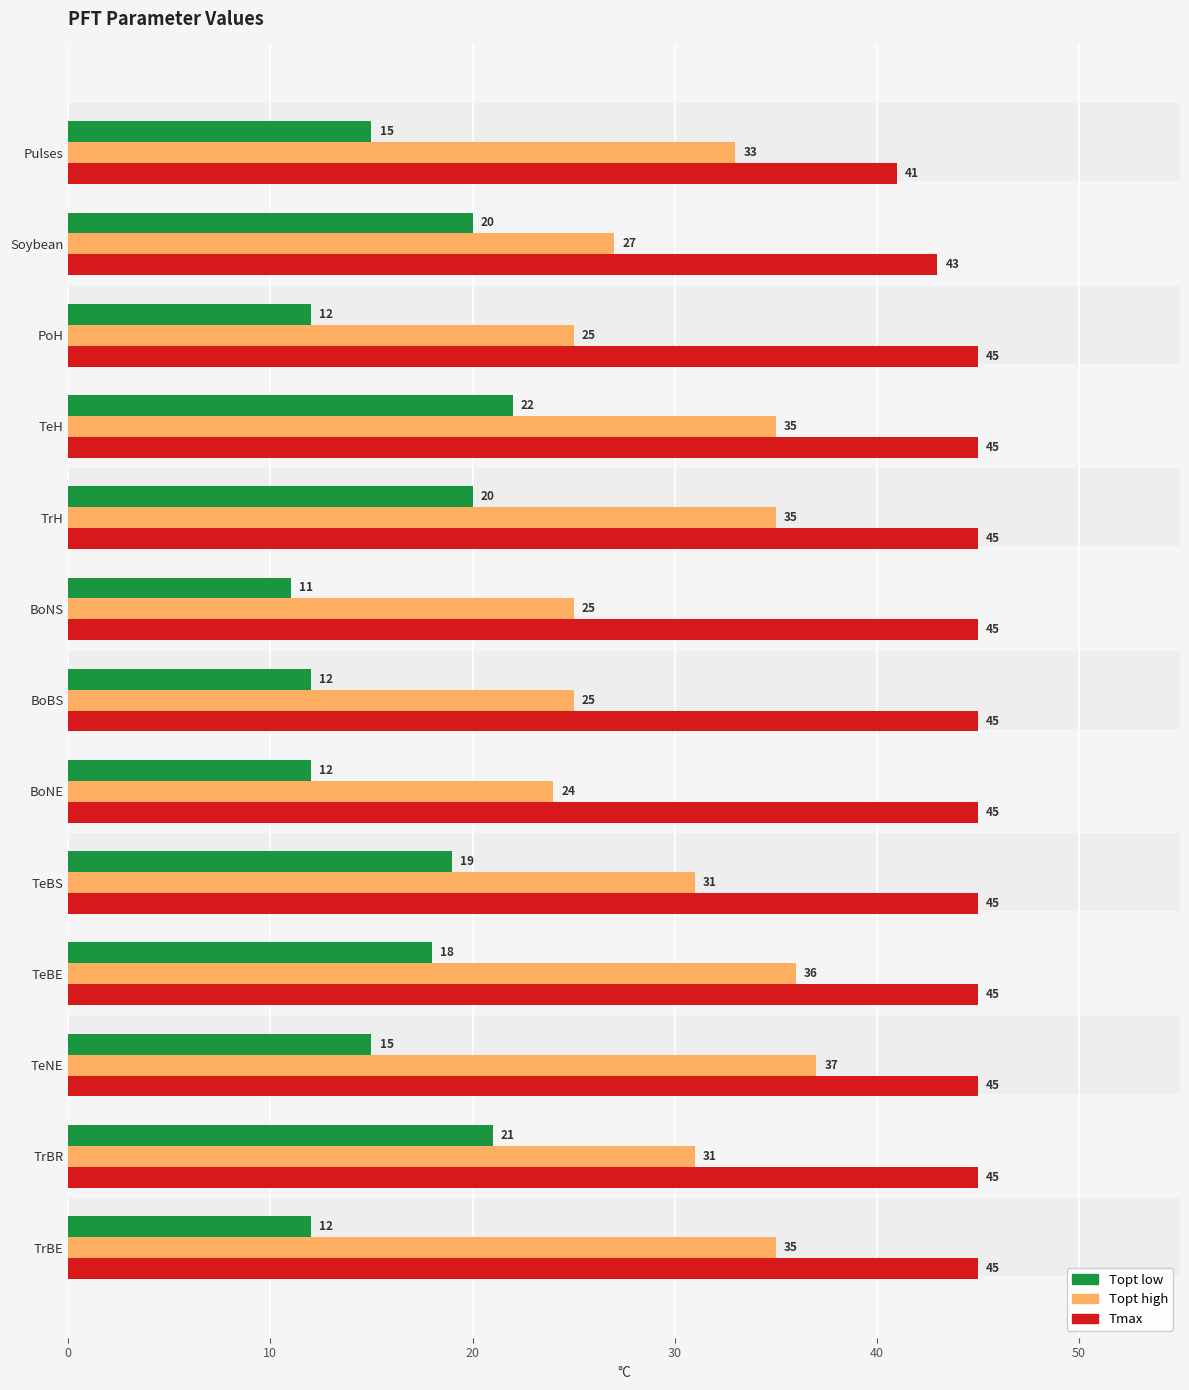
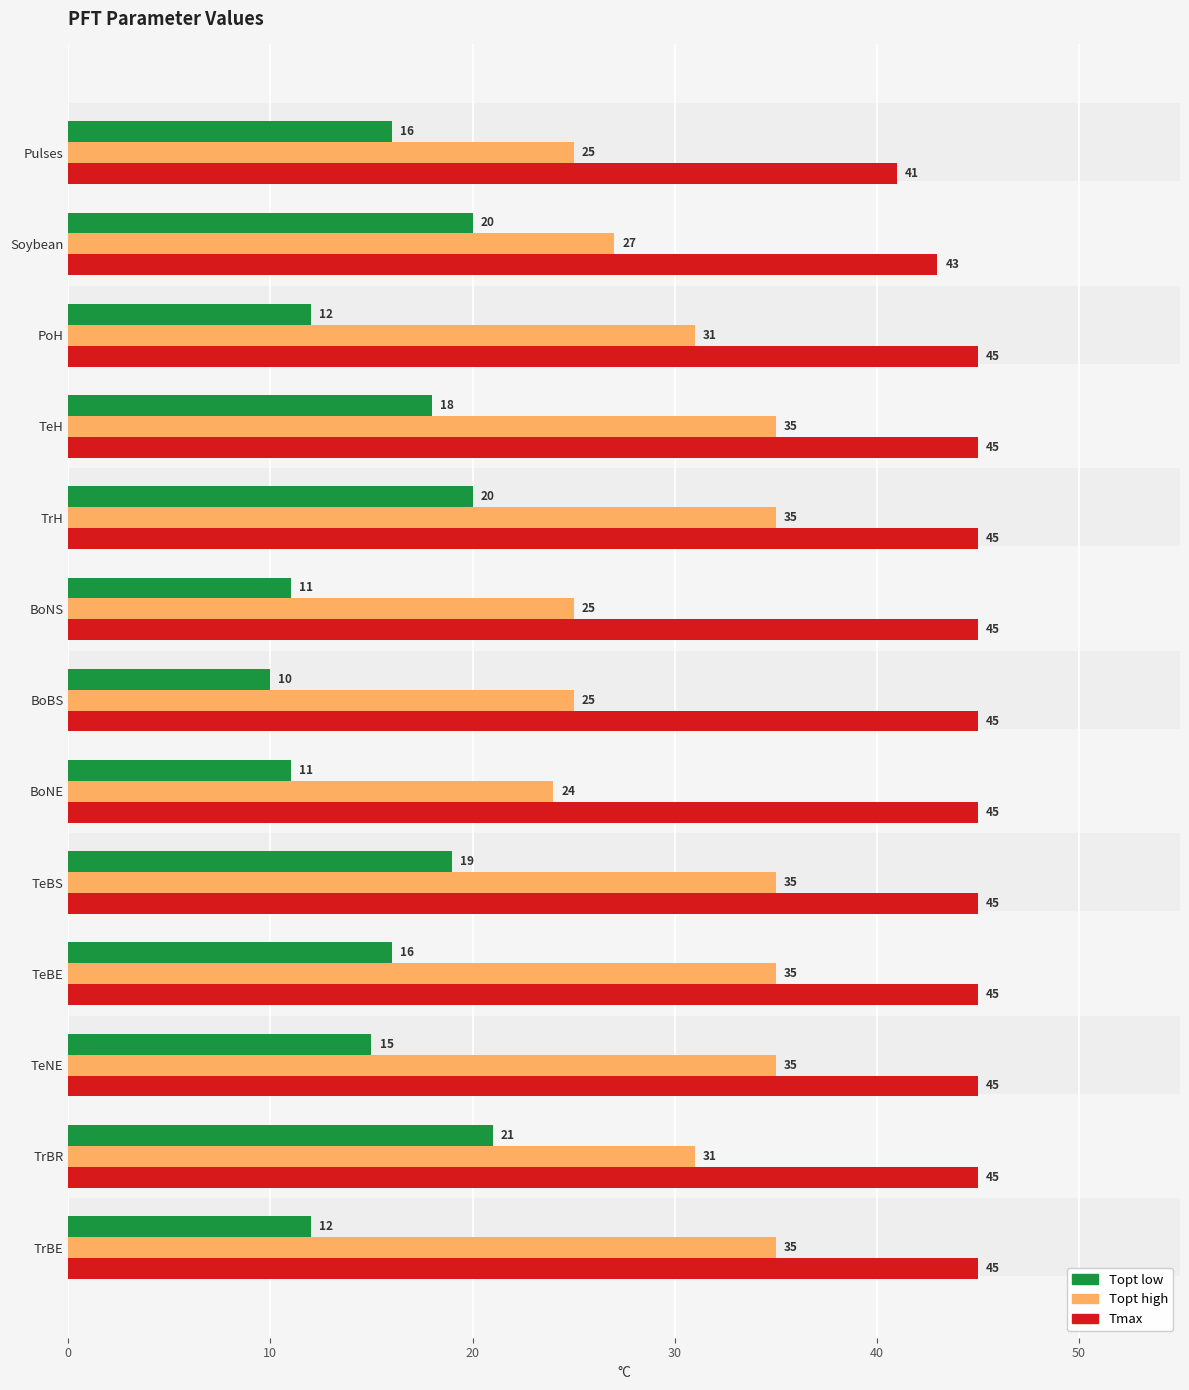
Topt low, Pulses: 15 -> 16
Topt high, Pulses: 33 -> 25
Topt high, PoH: 25 -> 31
Topt low, TeH: 22 -> 18
Topt low, BoBS: 12 -> 10
Topt low, BoNE: 12 -> 11
Topt high, TeBS: 31 -> 35
Topt low, TeBE: 18 -> 16
Topt high, TeBE: 36 -> 35
Topt high, TeNE: 37 -> 35
